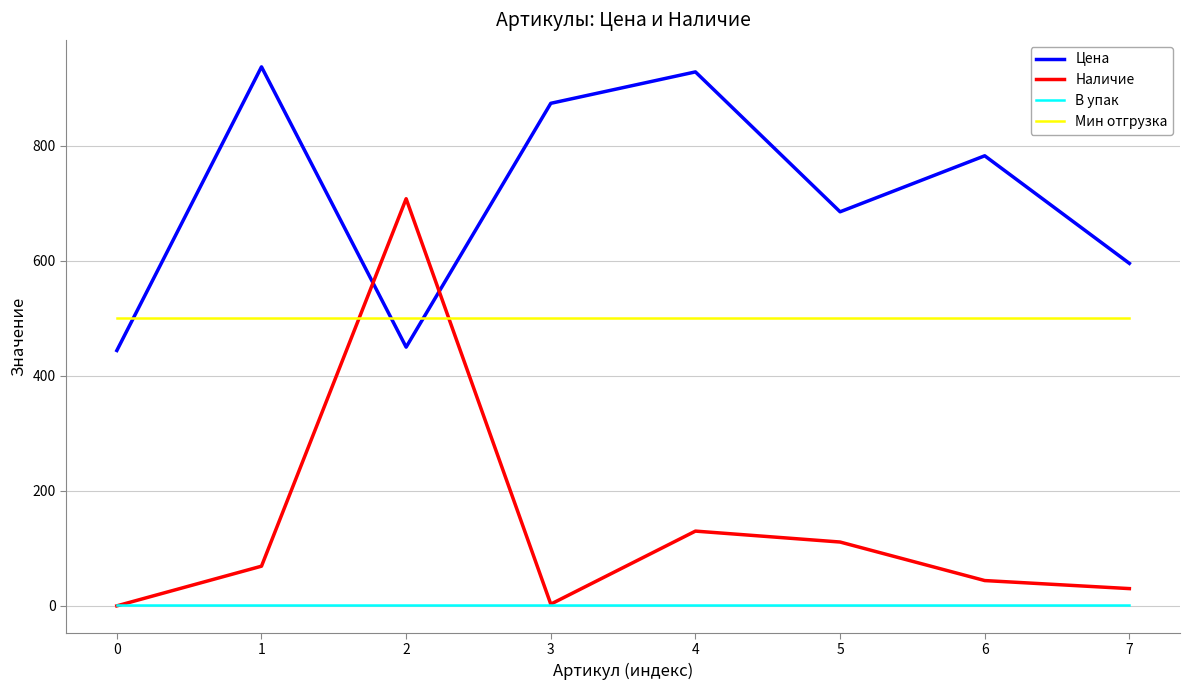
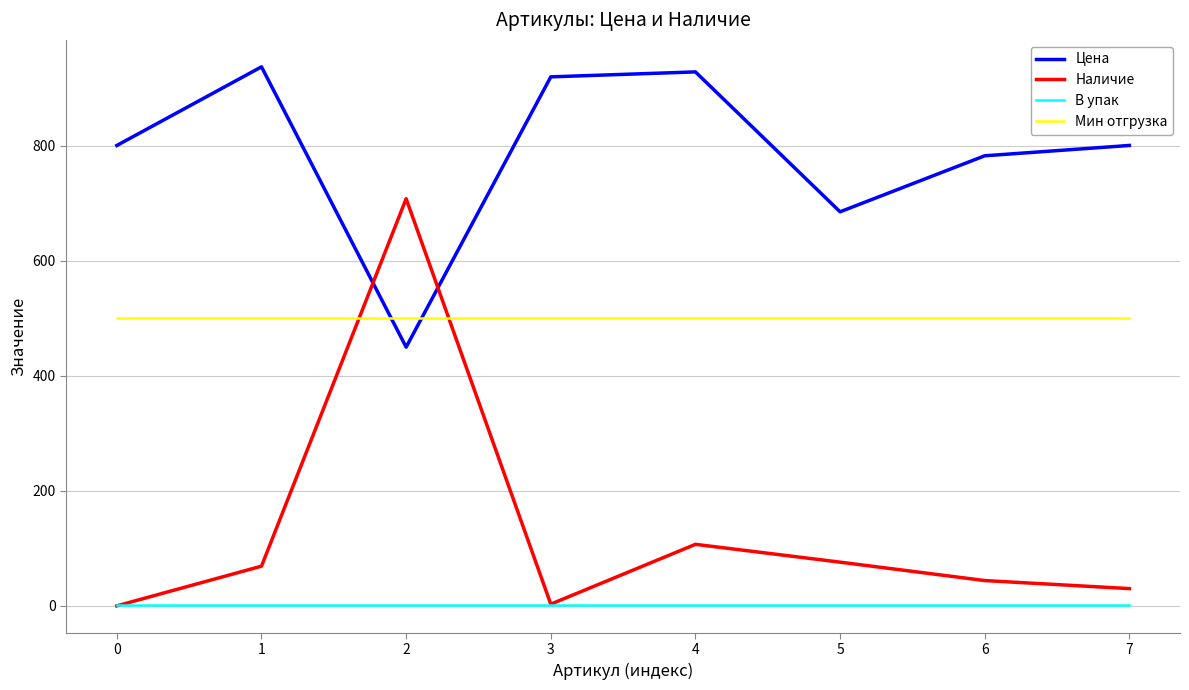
Цена, 0: 440 -> 800
Цена, 3: 870 -> 920
Наличие, 4: 130 -> 110
Наличие, 5: 110 -> 80
Цена, 7: 600 -> 800
